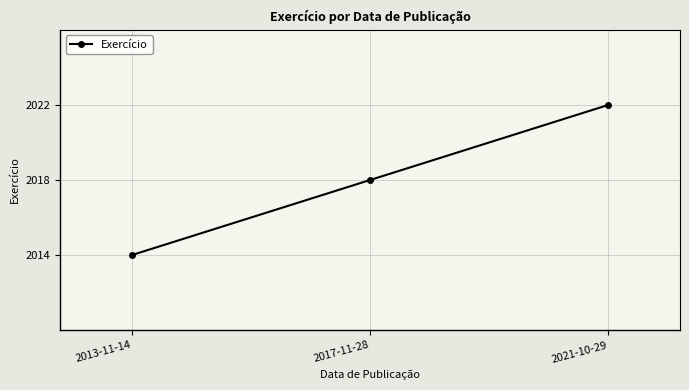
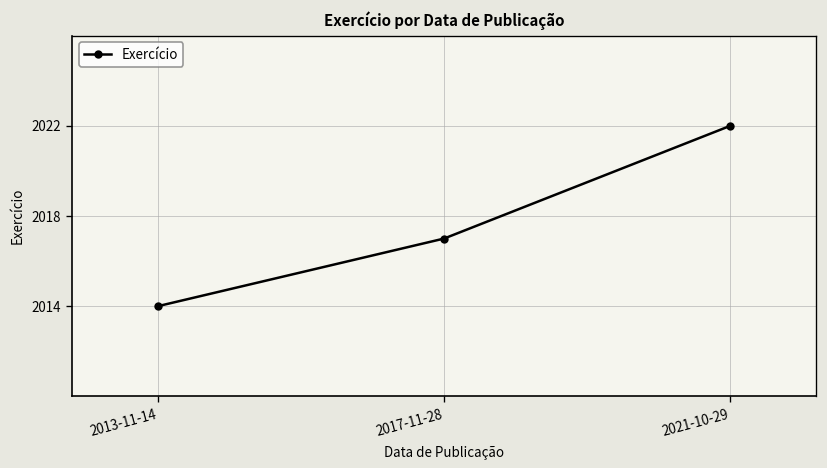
2017-11-28: 2018 -> 2017
